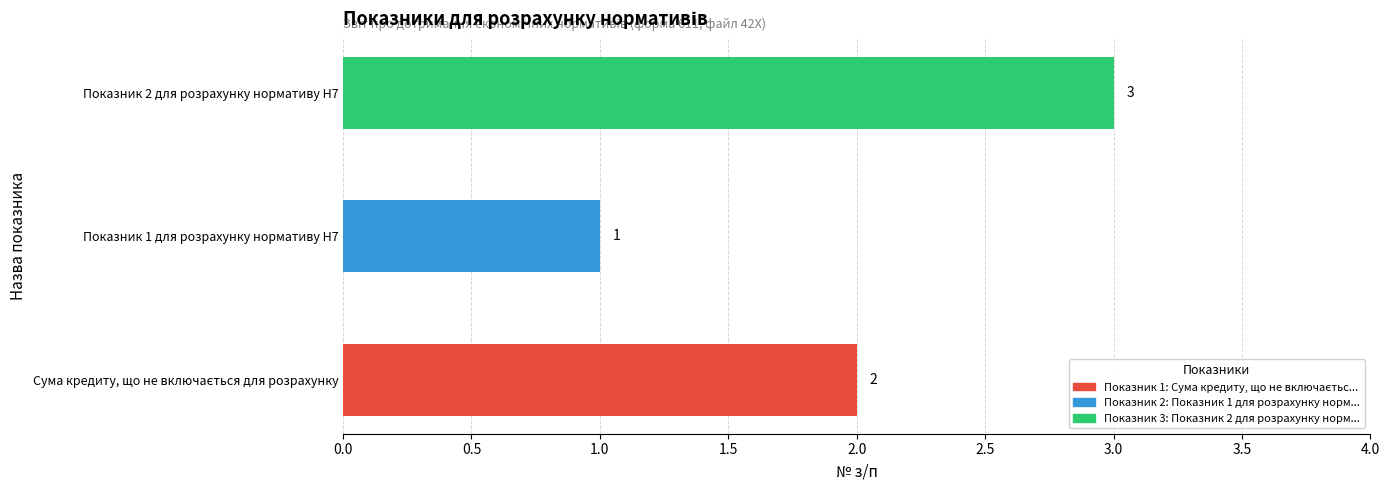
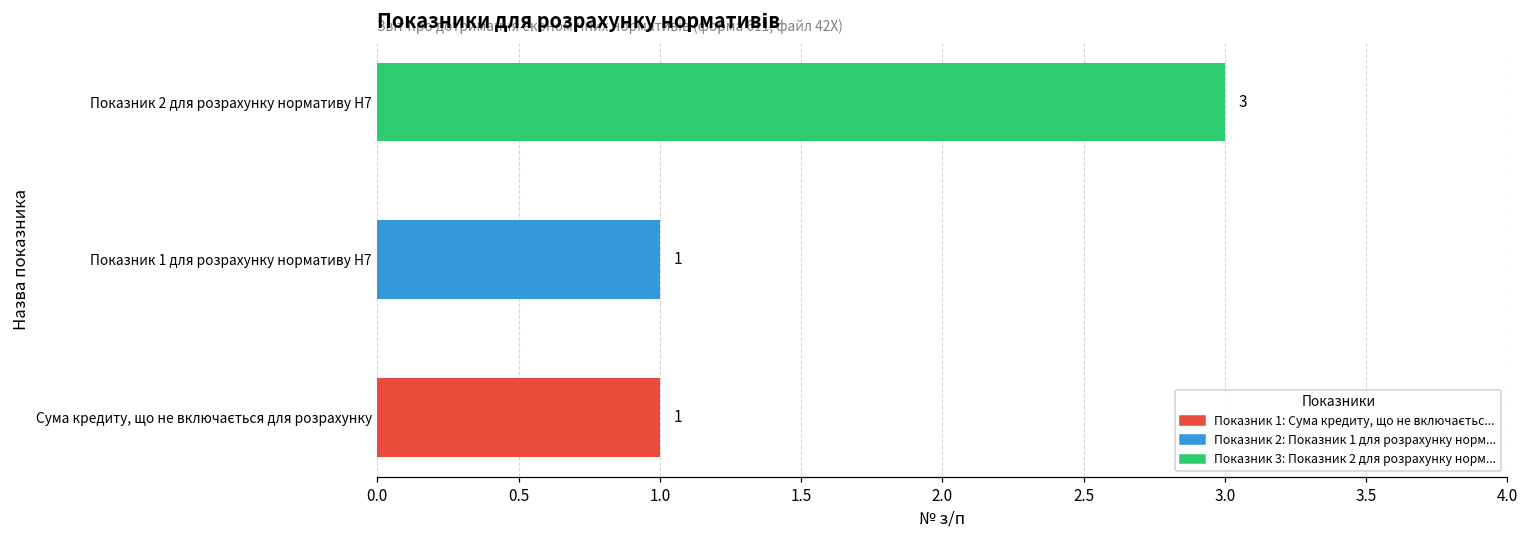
Сума кредиту, що не включається для розрахунку: 2 -> 1
